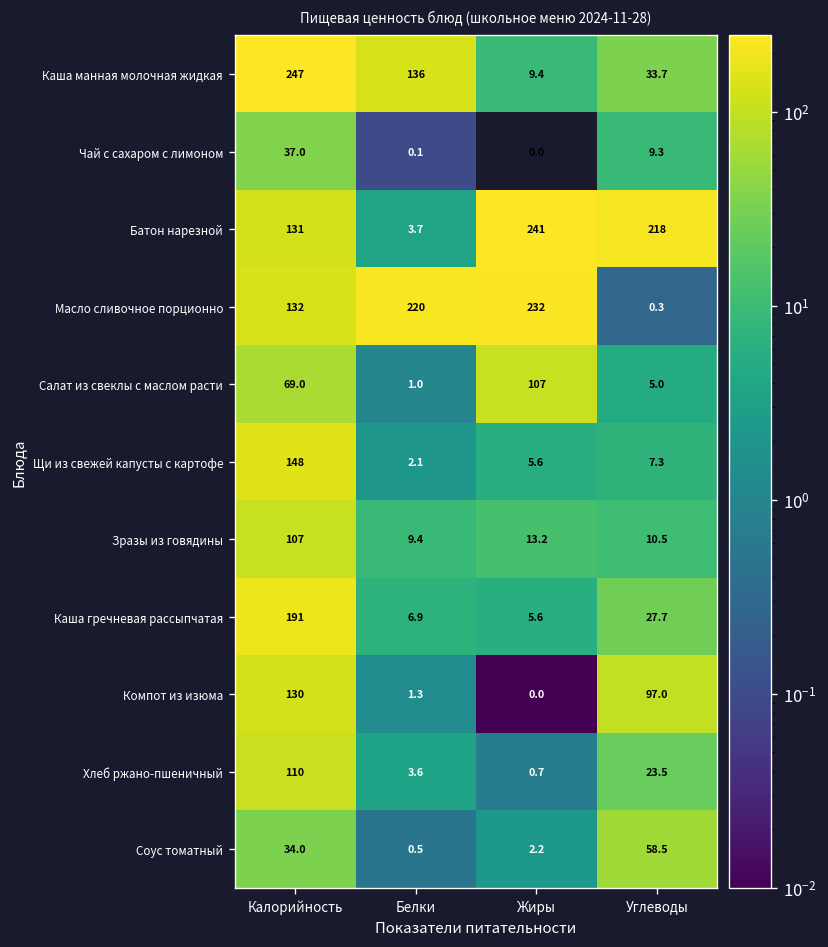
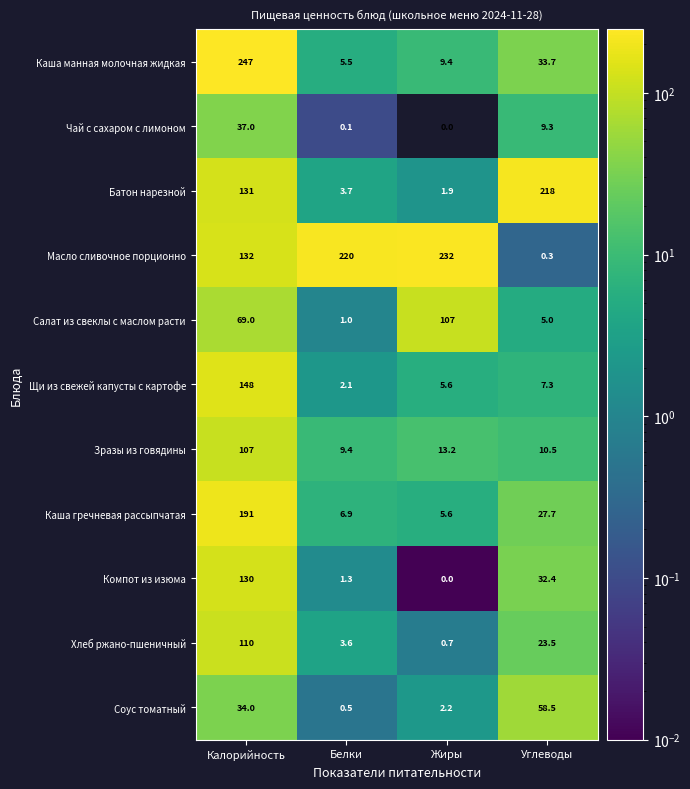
Каша манная молочная жидкая, Белки: 136 -> 5.5
Батон нарезной, Жиры: 241 -> 1.9
Компот из изюма, Углеводы: 97.0 -> 32.4
